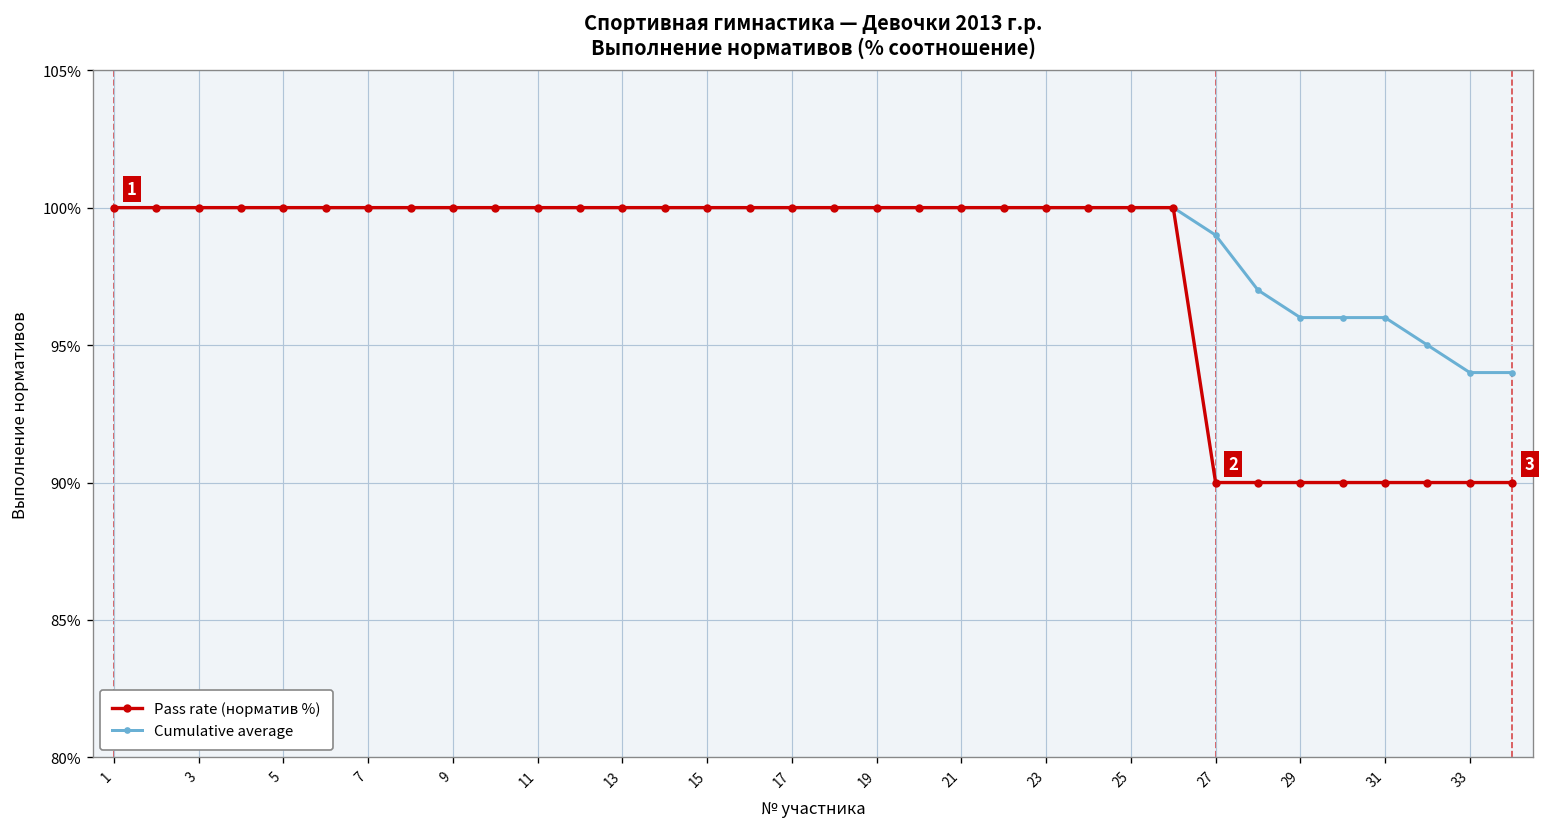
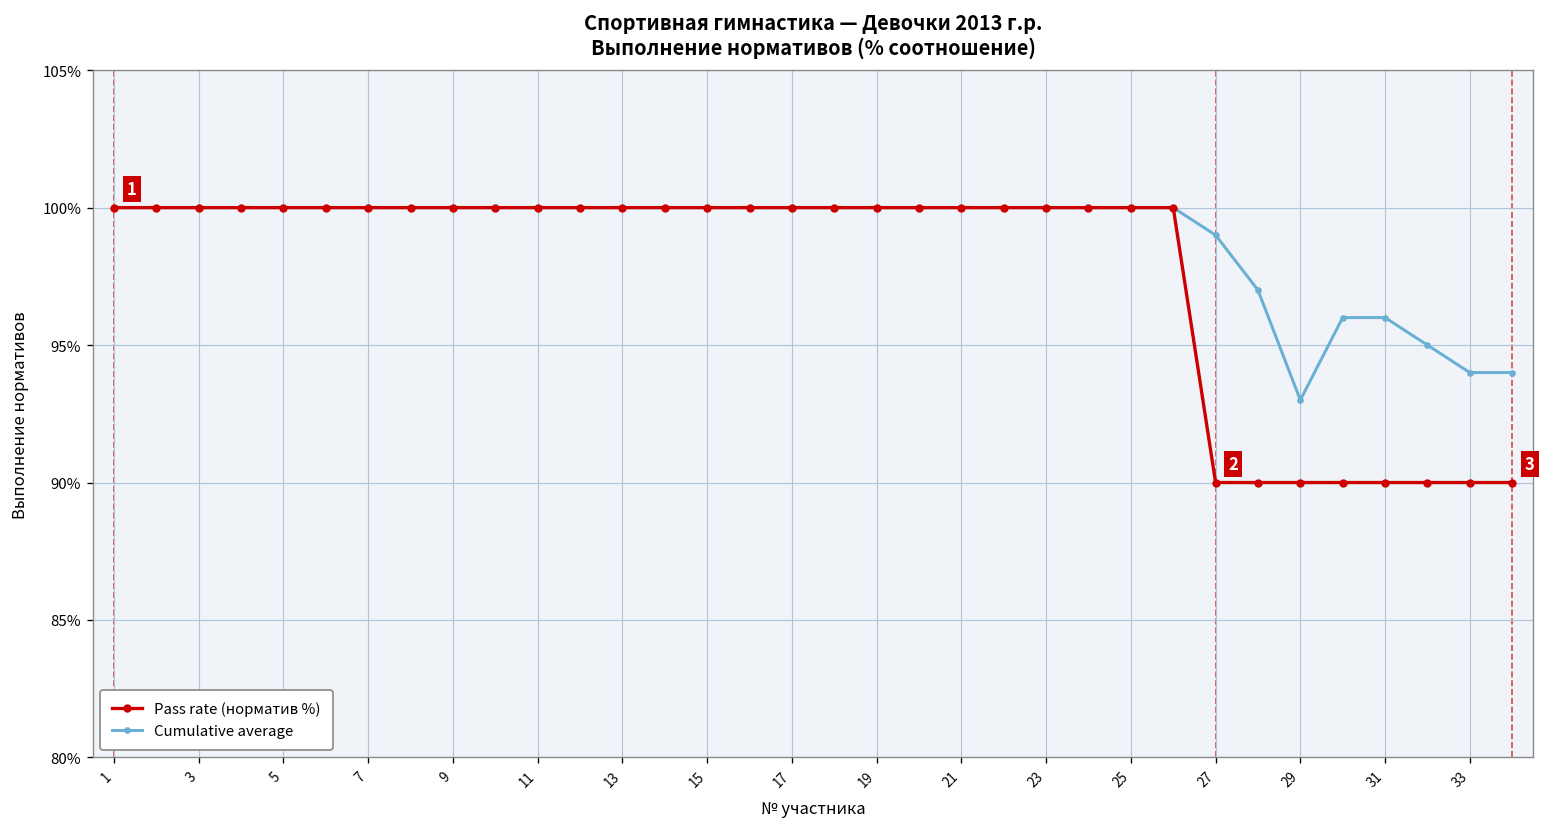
Cumulative average, 29: 96.0% -> 93.0%
